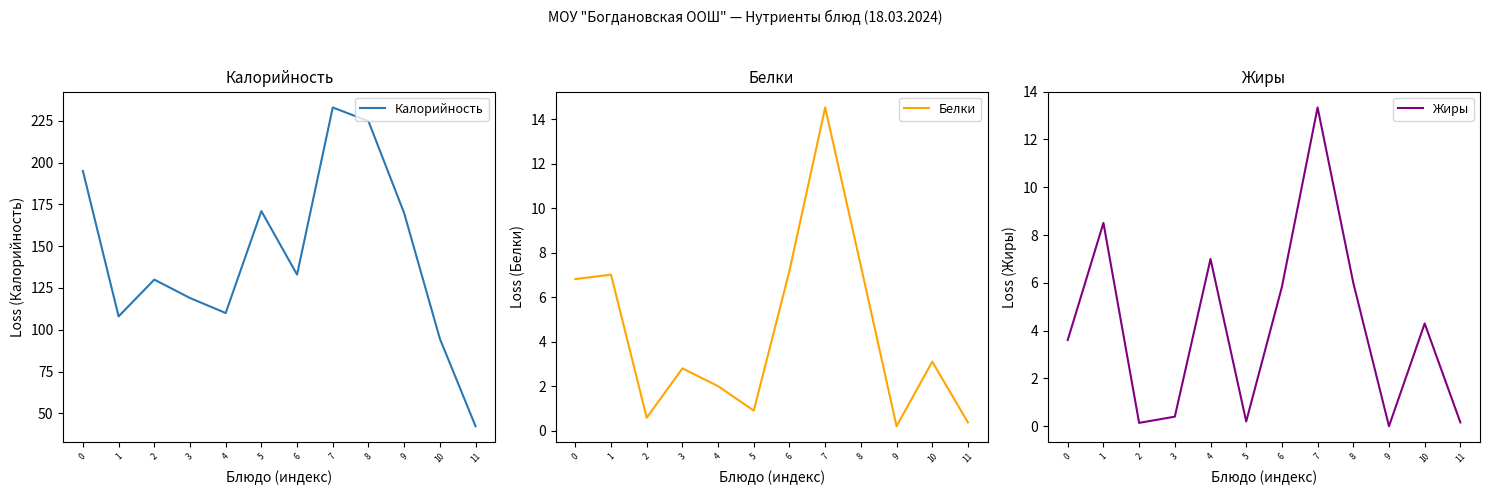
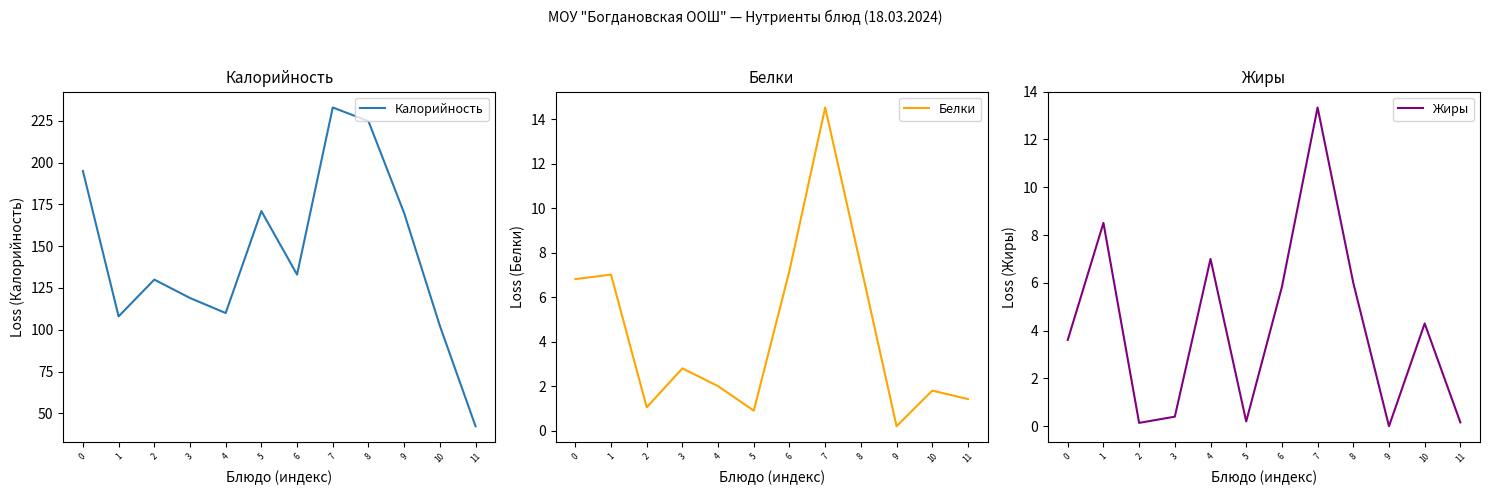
Калорийность, 10: 95 -> 102
Белки, 2: 0.6 -> 1.1
Белки, 10: 3.1 -> 1.8
Белки, 11: 0.4 -> 1.4
